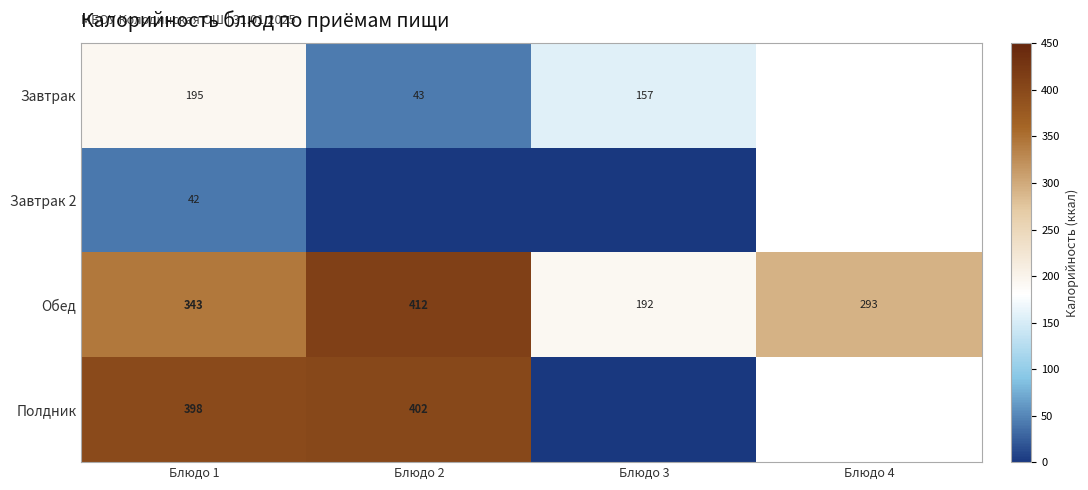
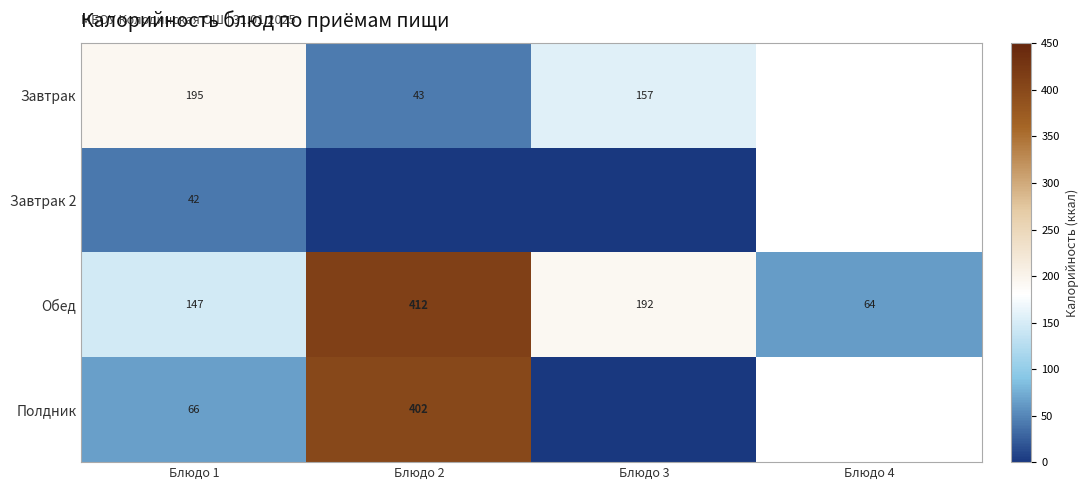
Обед, Блюдо 1: 343 -> 147
Обед, Блюдо 4: 293 -> 64
Полдник, Блюдо 1: 398 -> 66
